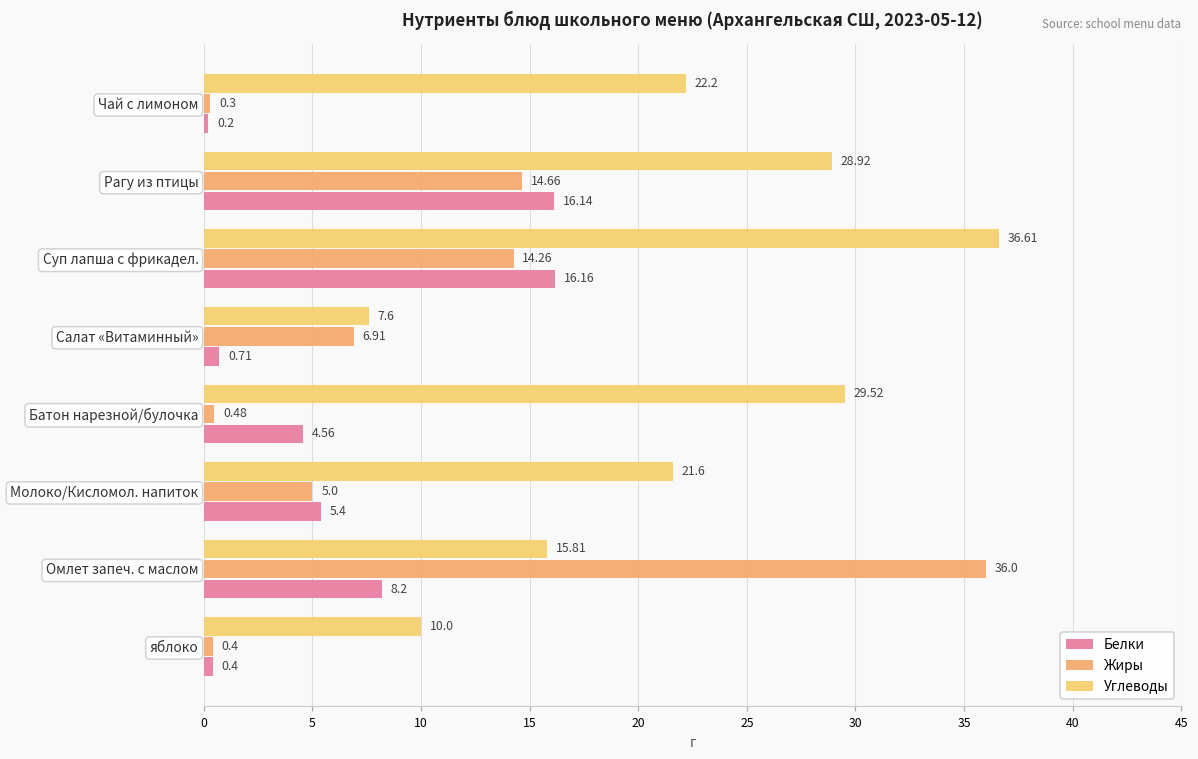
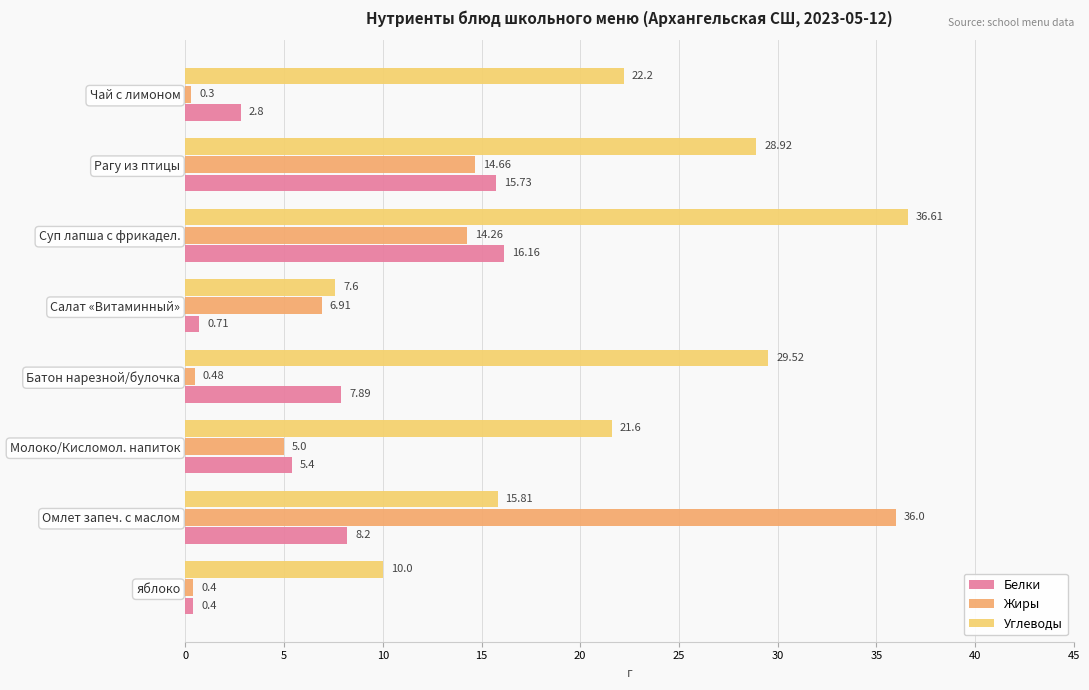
Белки, Чай с лимоном: 0.2 -> 2.8
Белки, Рагу из птицы: 16.14 -> 15.73
Белки, Батон нарезной/булочка: 4.56 -> 7.89
